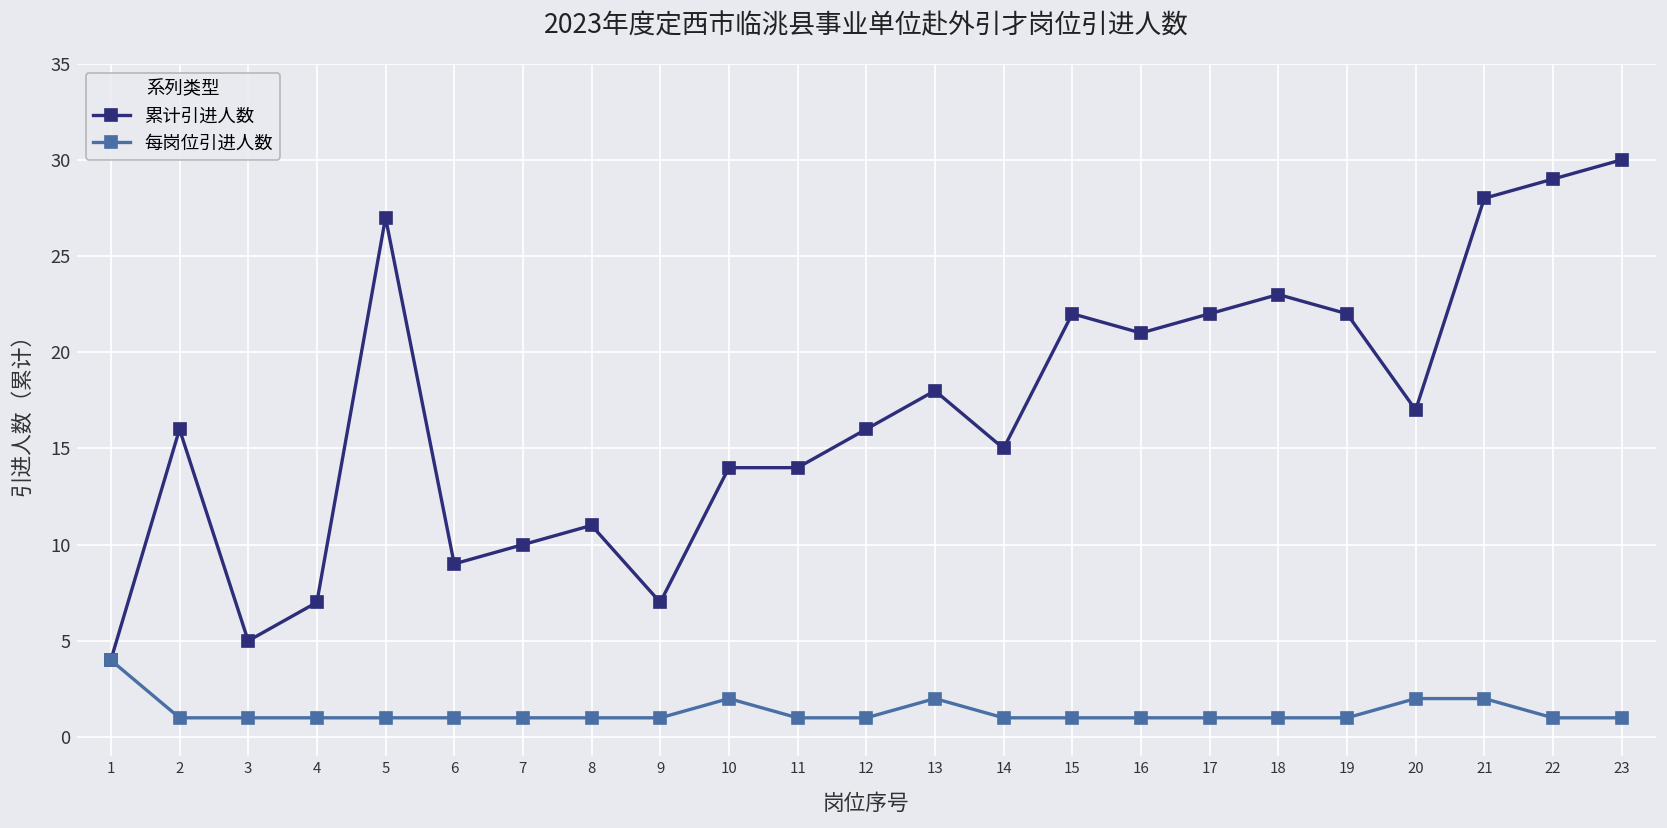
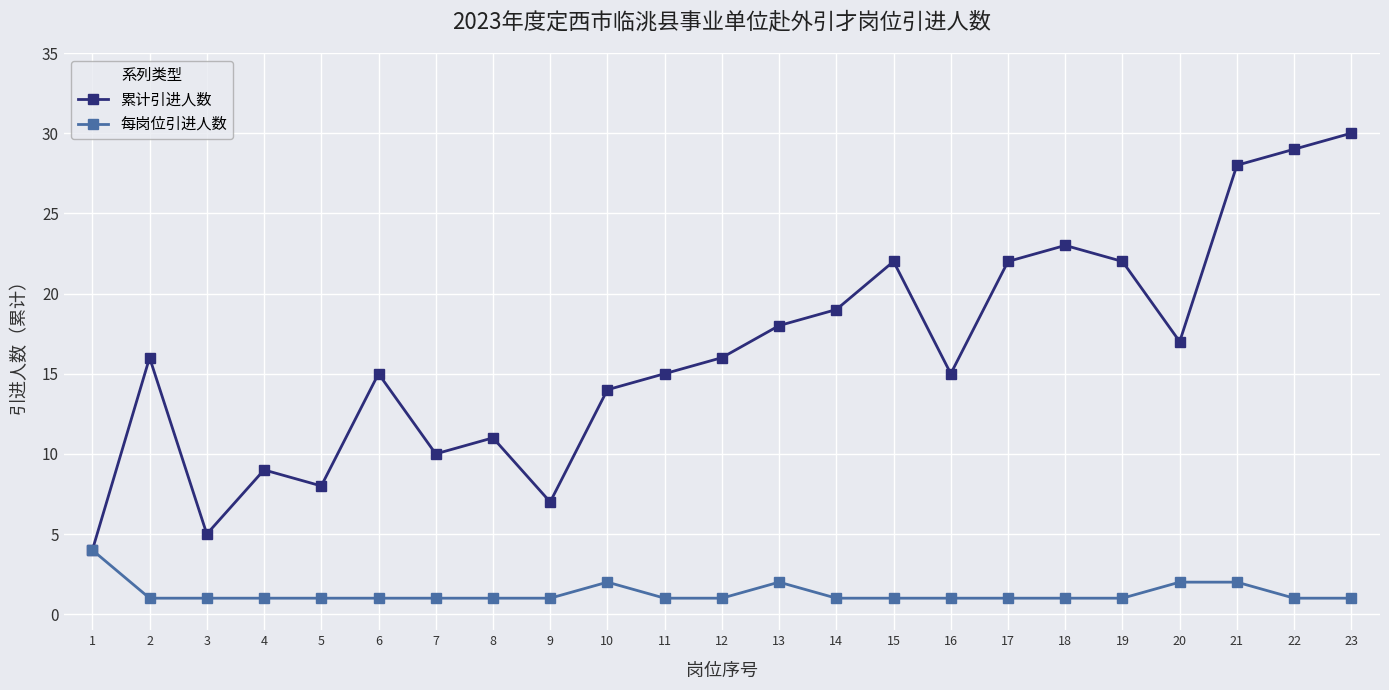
累计引进人数, 4: 7 -> 9
累计引进人数, 5: 27 -> 8
累计引进人数, 6: 9 -> 15
累计引进人数, 11: 14 -> 15
累计引进人数, 14: 15 -> 19
累计引进人数, 16: 21 -> 15
